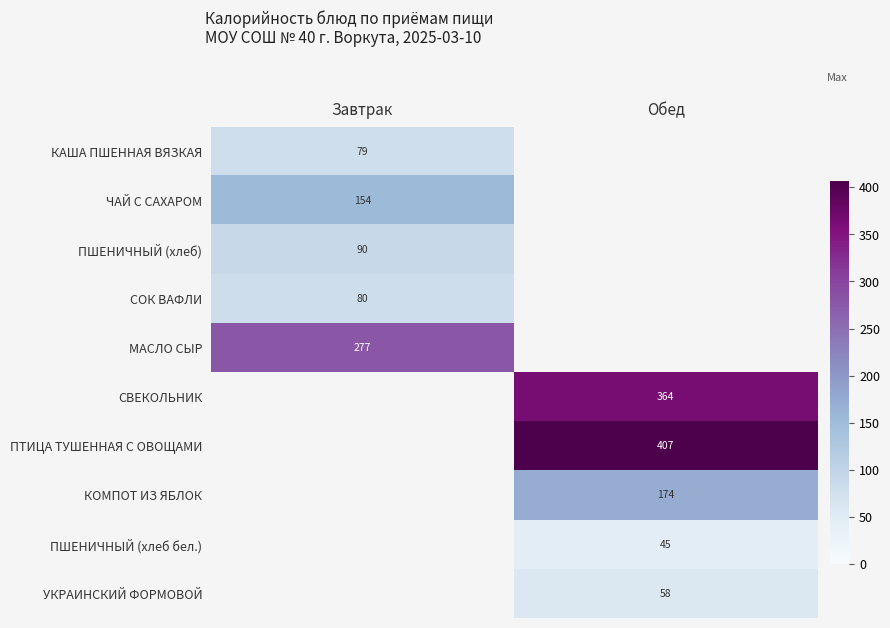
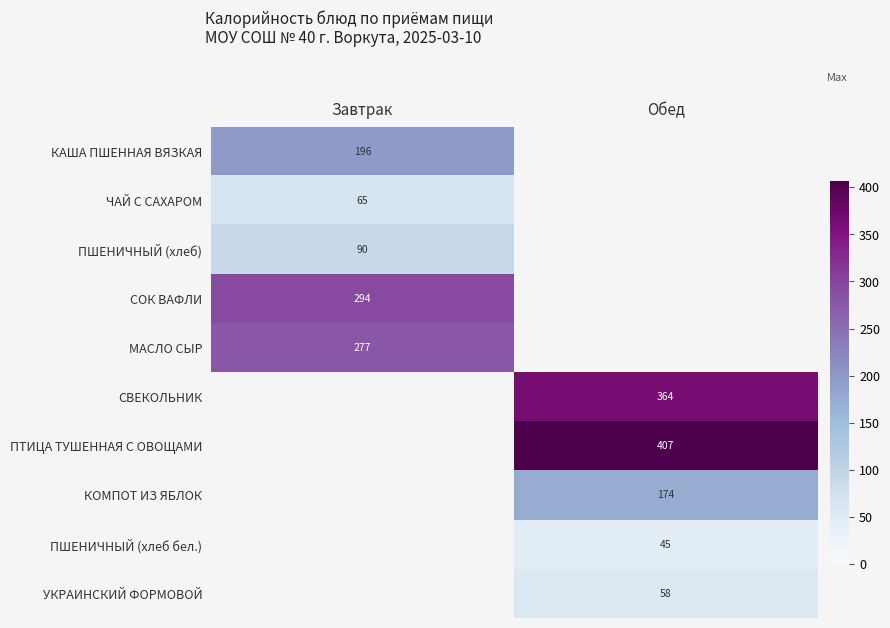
КАША ПШЕННАЯ ВЯЗКАЯ, Завтрак: 79 -> 196
ЧАЙ С САХАРОМ, Завтрак: 154 -> 65
СОК ВАФЛИ, Завтрак: 80 -> 294
